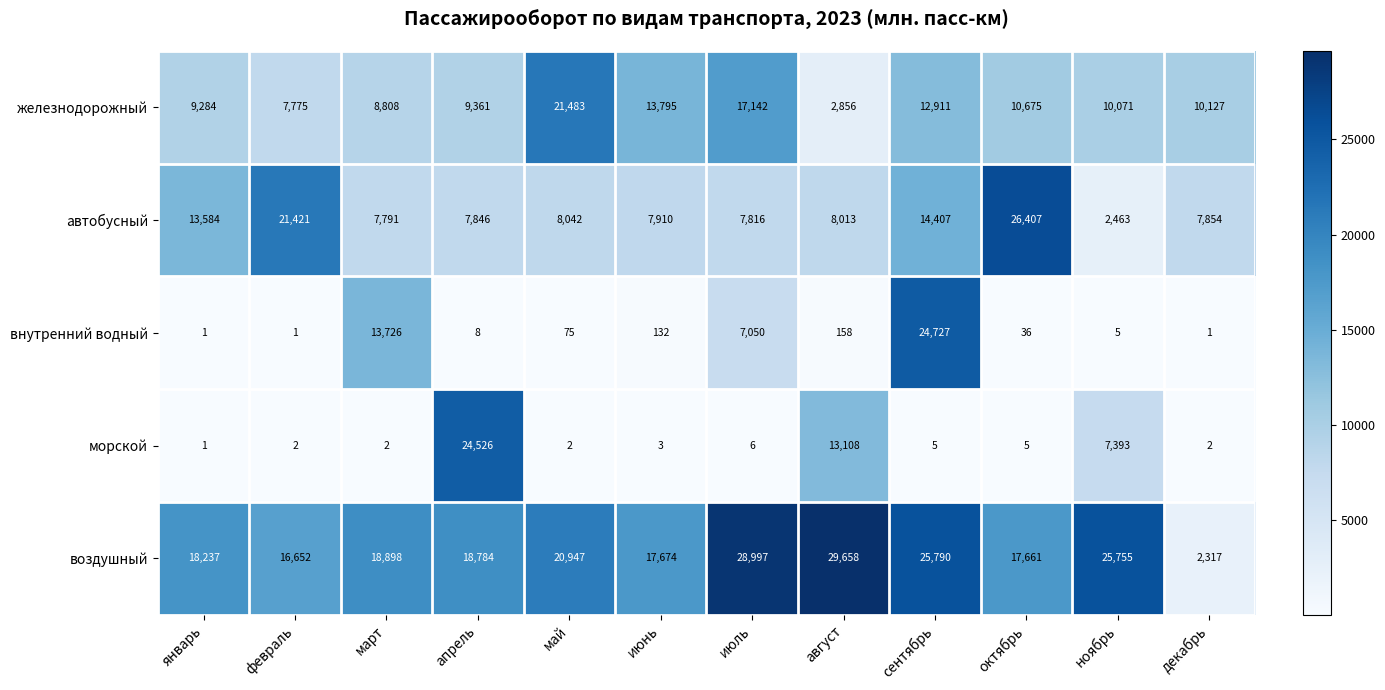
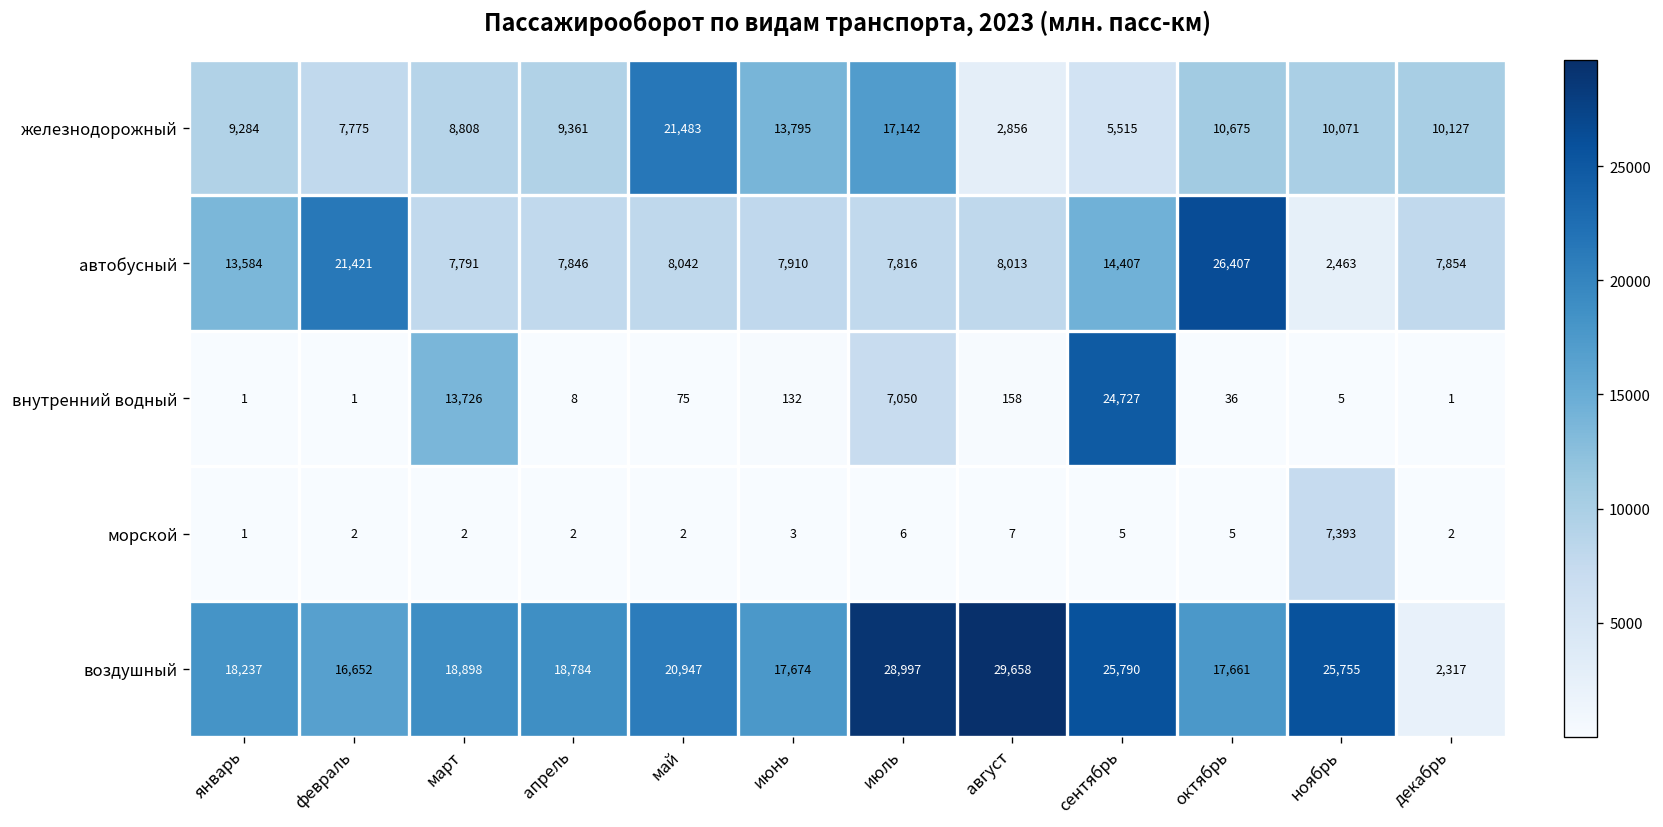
железнодорожный, сентябрь: 12,911 -> 5,515
морской, апрель: 24,526 -> 2
морской, август: 13,108 -> 7
